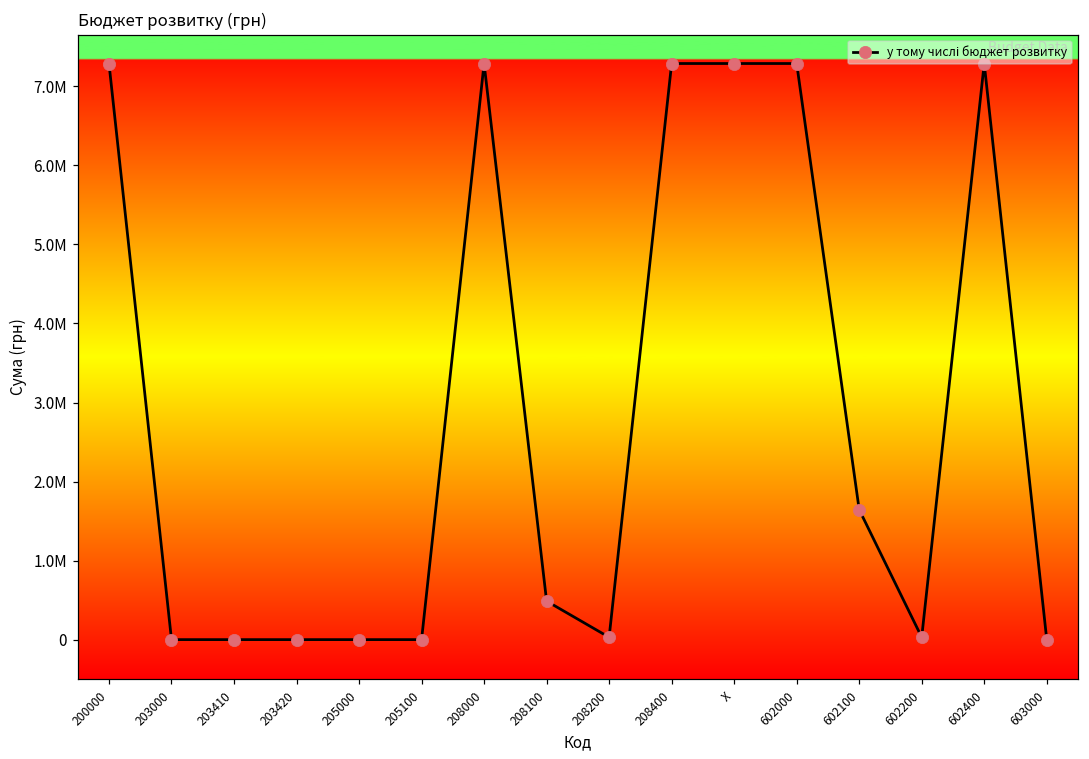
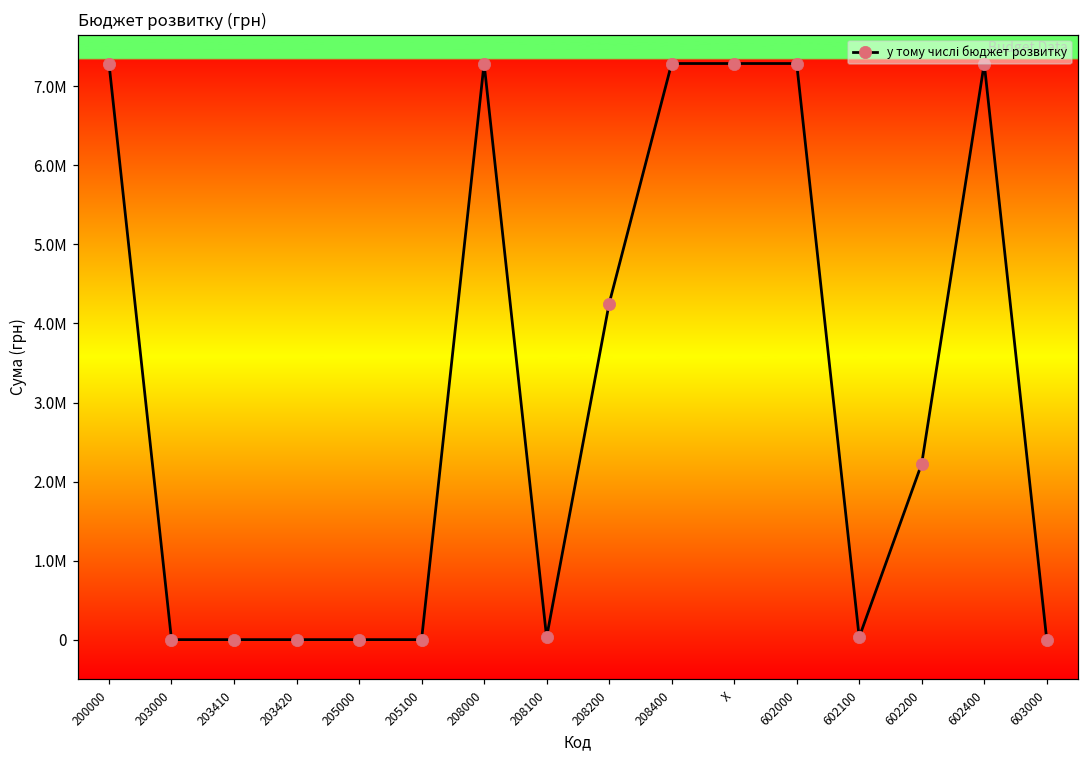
208100: 500000 -> 0
208200: 0 -> 4300000
602100: 1600000 -> 0
602200: 0 -> 2200000
